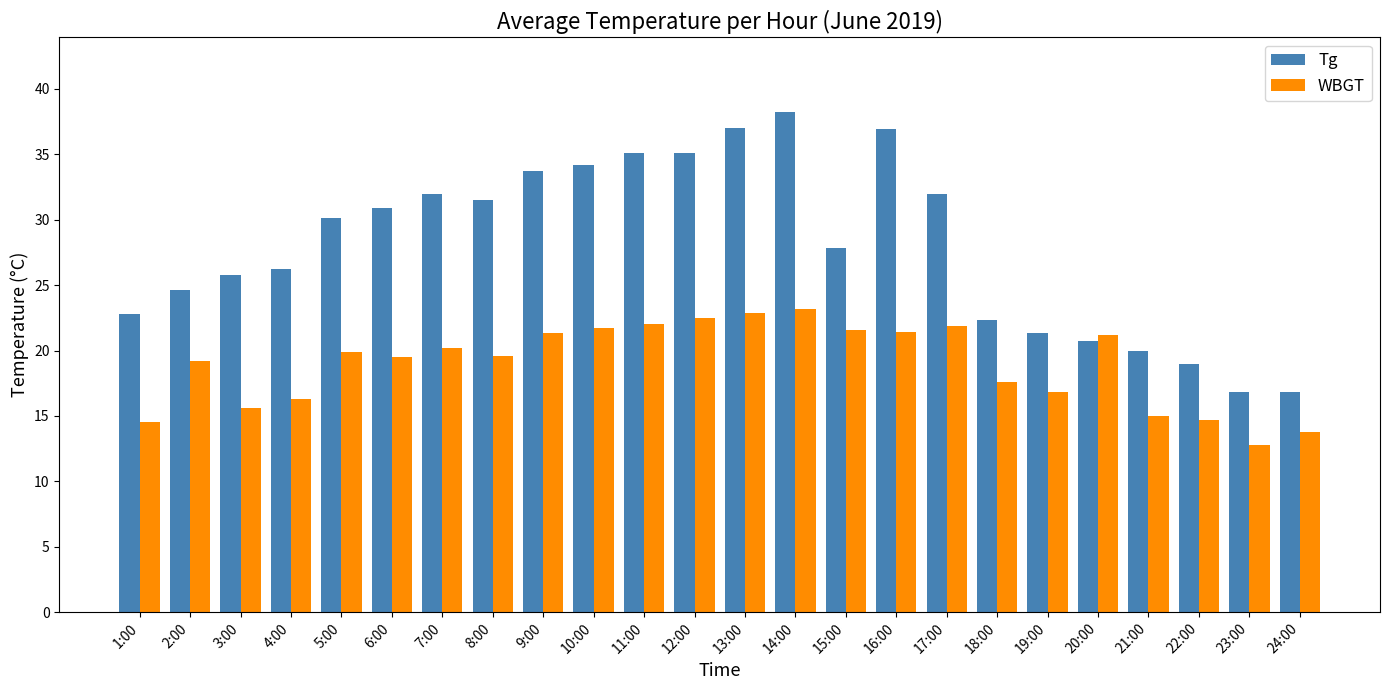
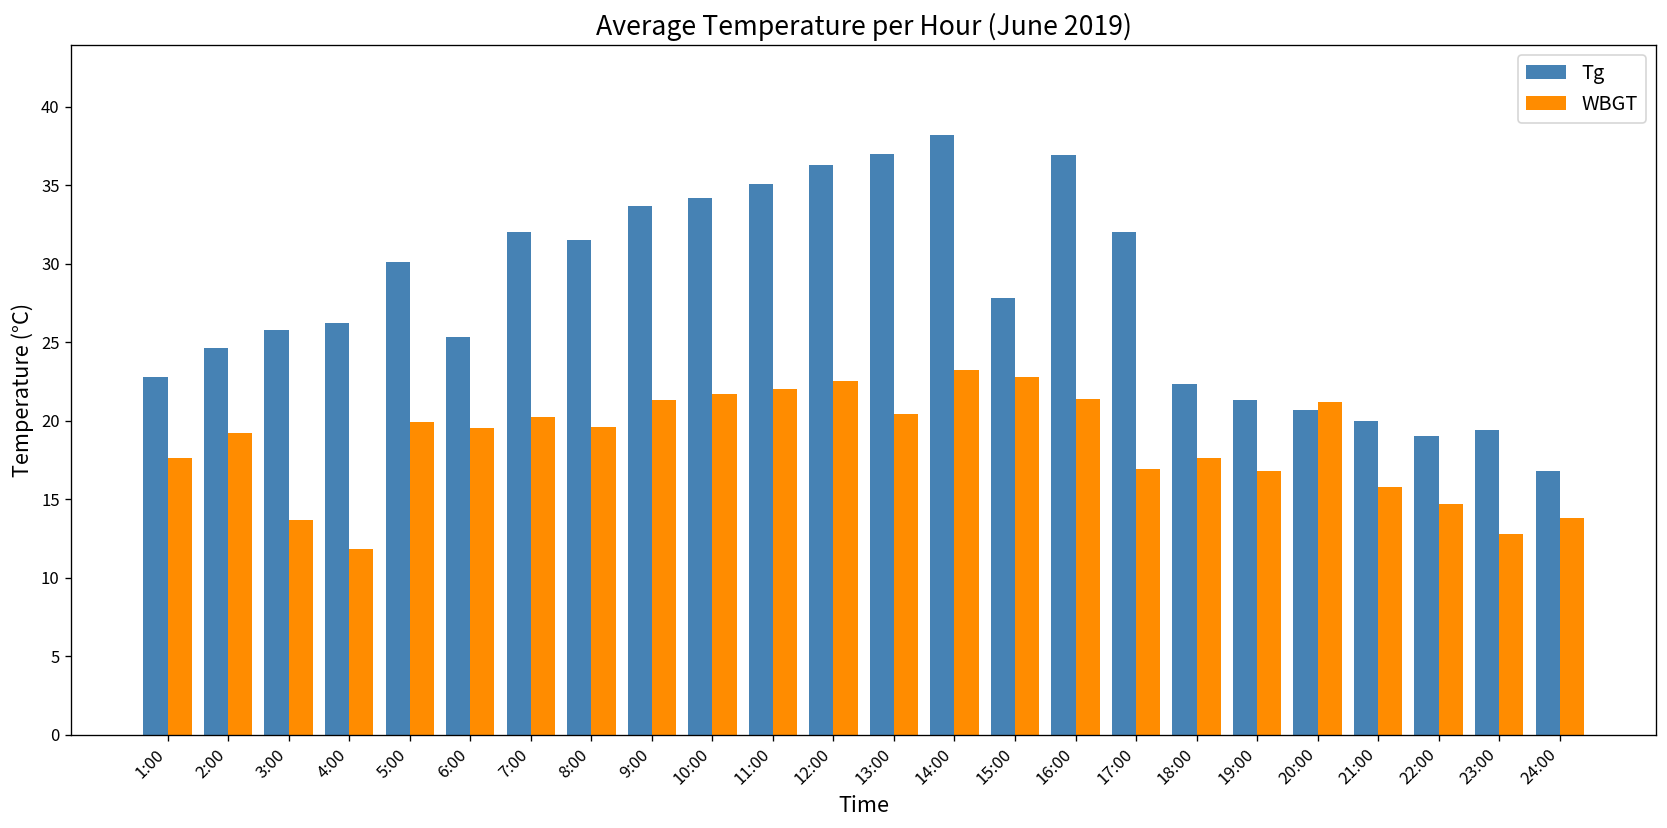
WBGT, 1:00: 14.5 -> 17.6
WBGT, 3:00: 15.6 -> 13.7
WBGT, 4:00: 16.3 -> 11.8
Tg, 6:00: 30.9 -> 25.3
Tg, 12:00: 35.1 -> 36.3
WBGT, 13:00: 22.9 -> 20.4
WBGT, 15:00: 21.6 -> 22.8
WBGT, 17:00: 21.9 -> 16.9
WBGT, 21:00: 15.0 -> 15.8
Tg, 23:00: 16.8 -> 19.4
